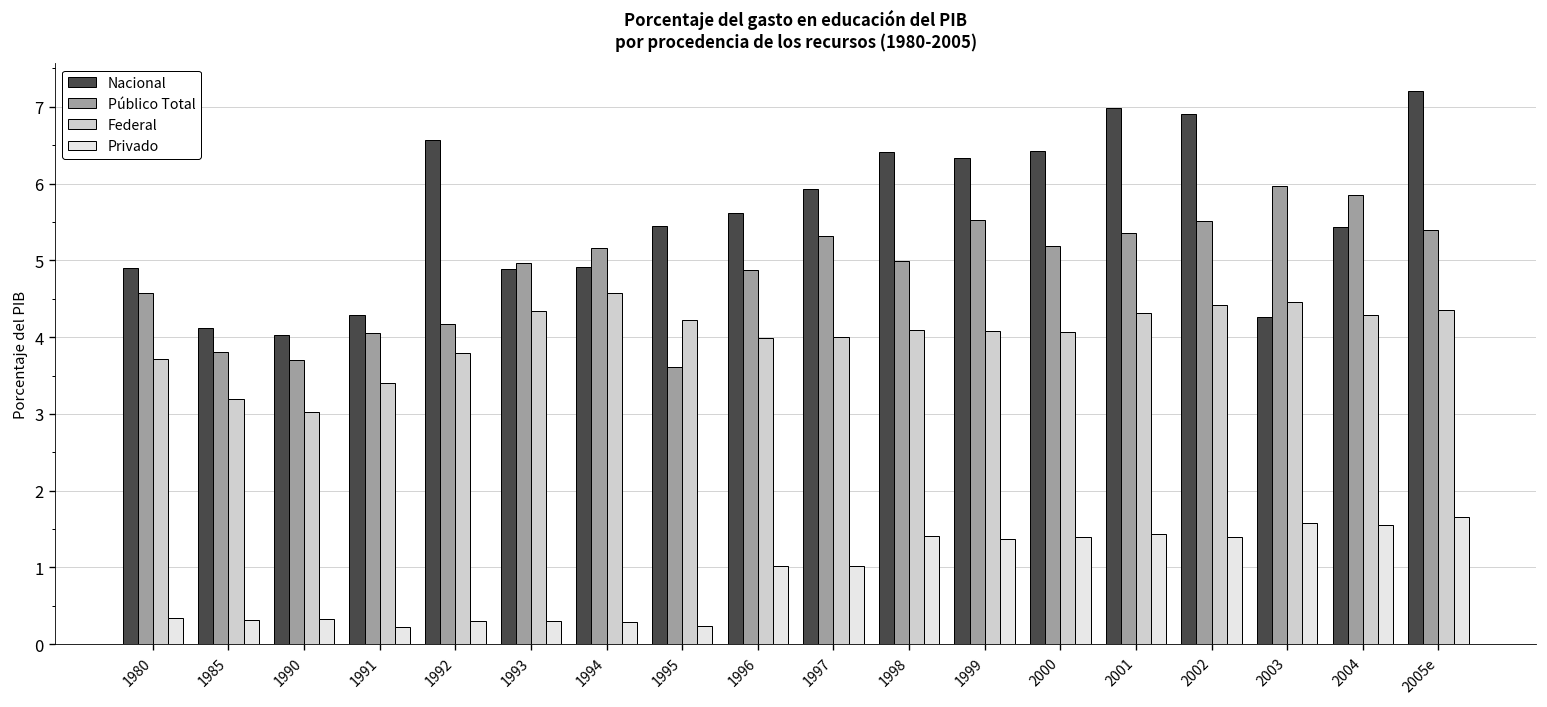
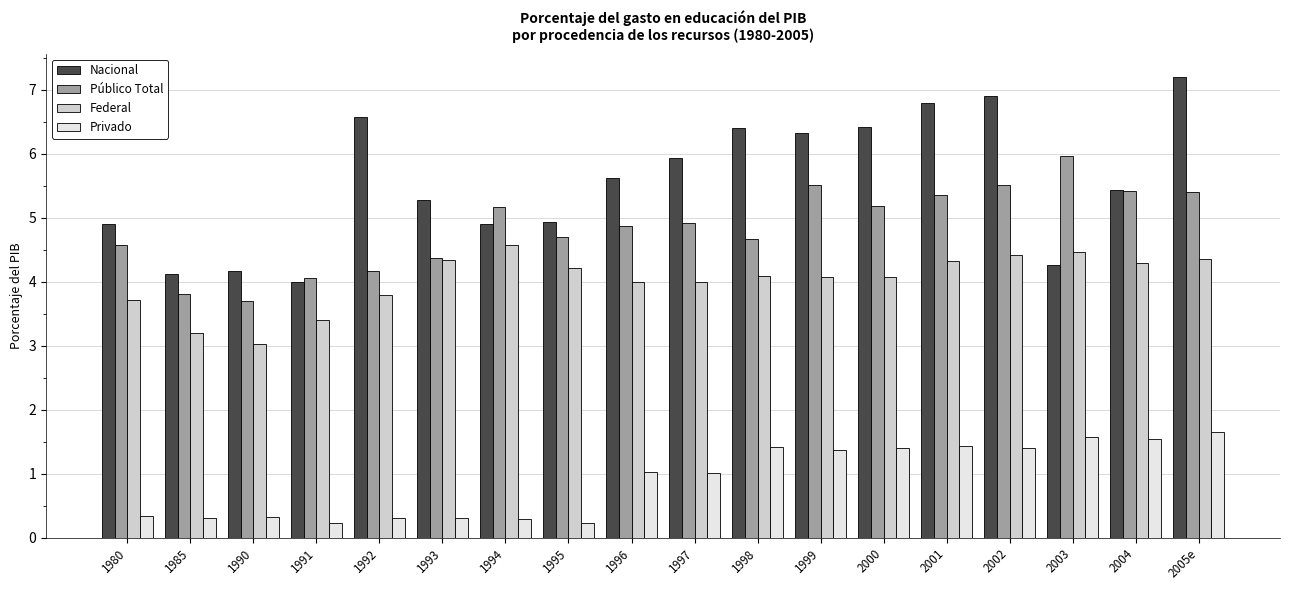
Nacional, 1990: 4.0 -> 4.2
Nacional, 1991: 4.3 -> 4.0
Nacional, 1993: 4.9 -> 5.3
Público Total, 1993: 5.0 -> 4.4
Nacional, 1995: 5.4 -> 4.9
Público Total, 1995: 3.6 -> 4.7
Público Total, 1997: 5.3 -> 4.9
Público Total, 1998: 5.0 -> 4.7
Nacional, 2001: 7.0 -> 6.8
Público Total, 2004: 5.9 -> 5.4
